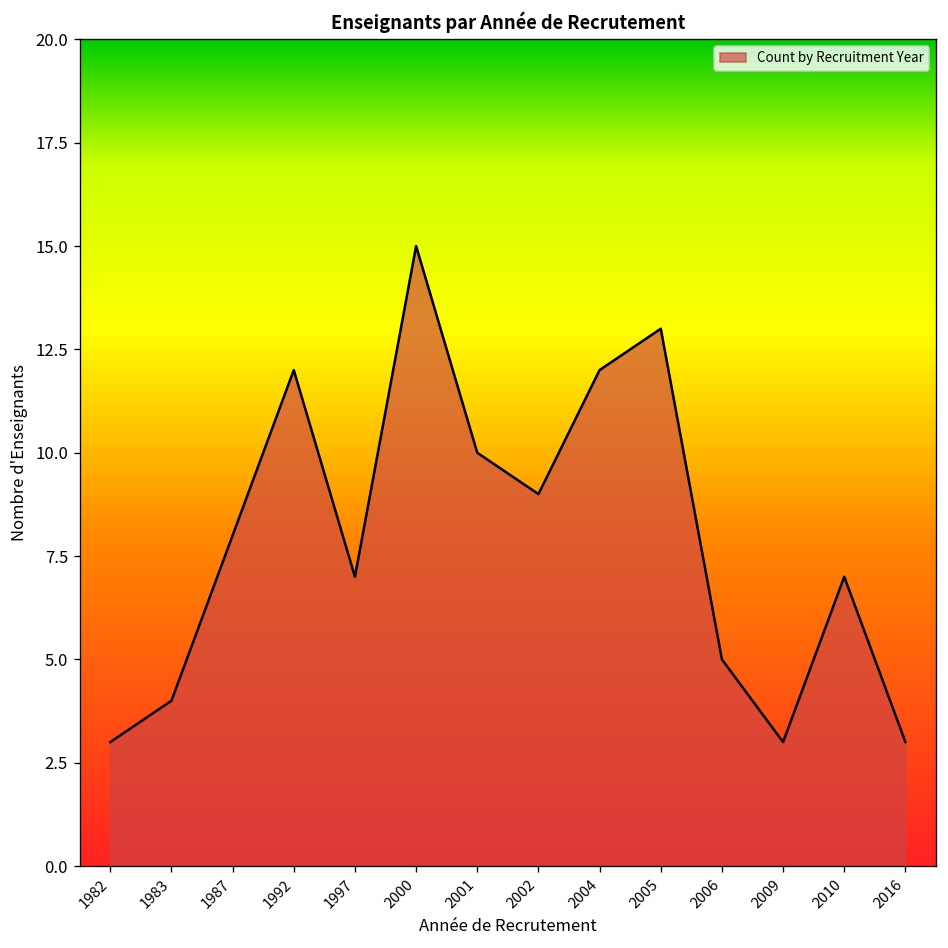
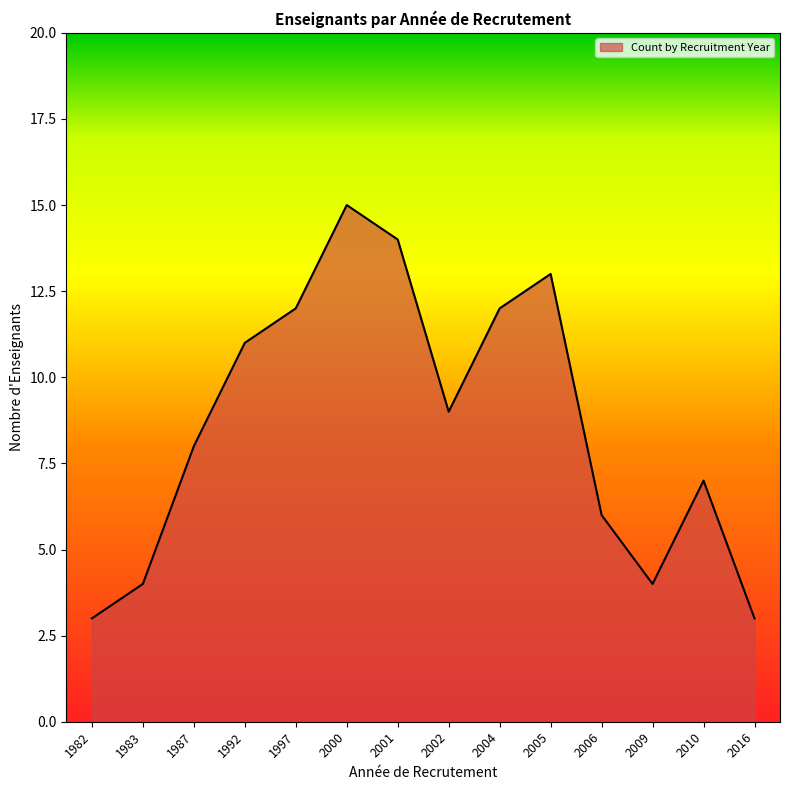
1992: 12 -> 11
1997: 7 -> 12
2001: 10 -> 14
2006: 5 -> 6
2009: 3 -> 4
